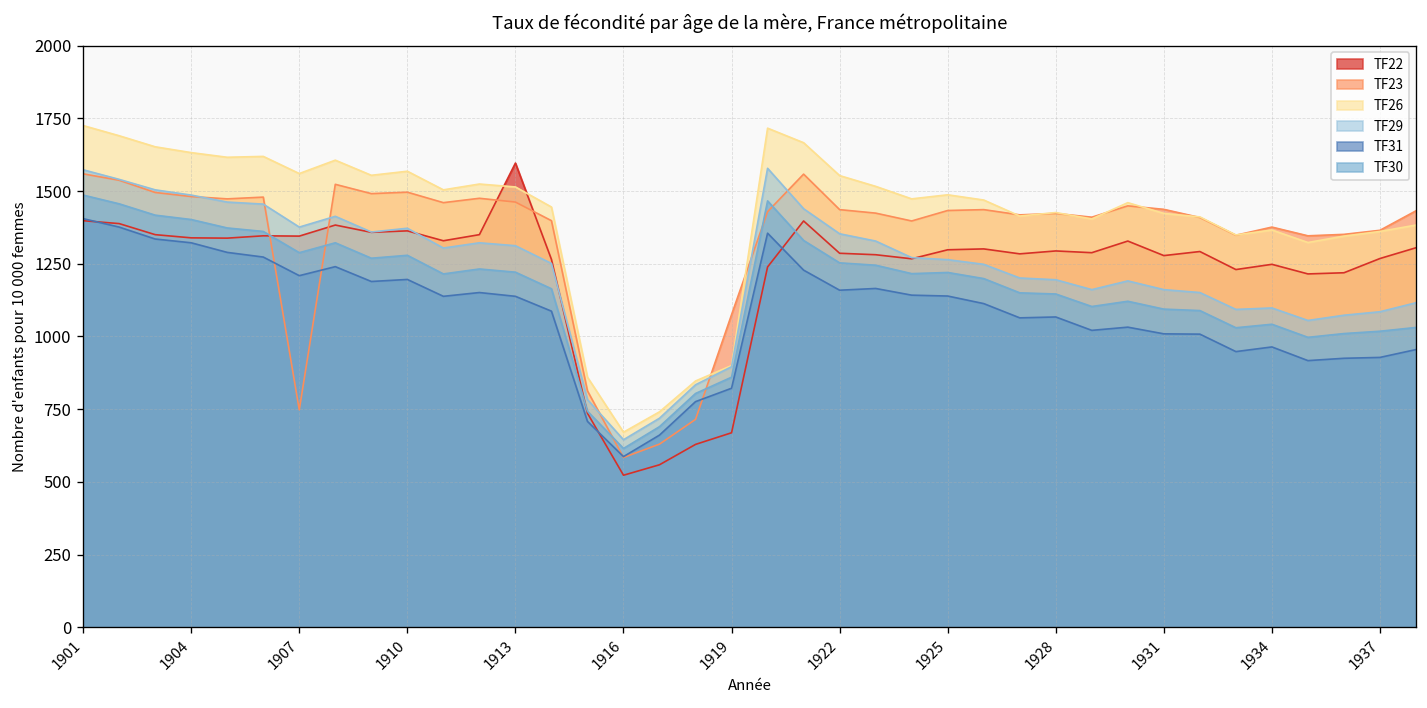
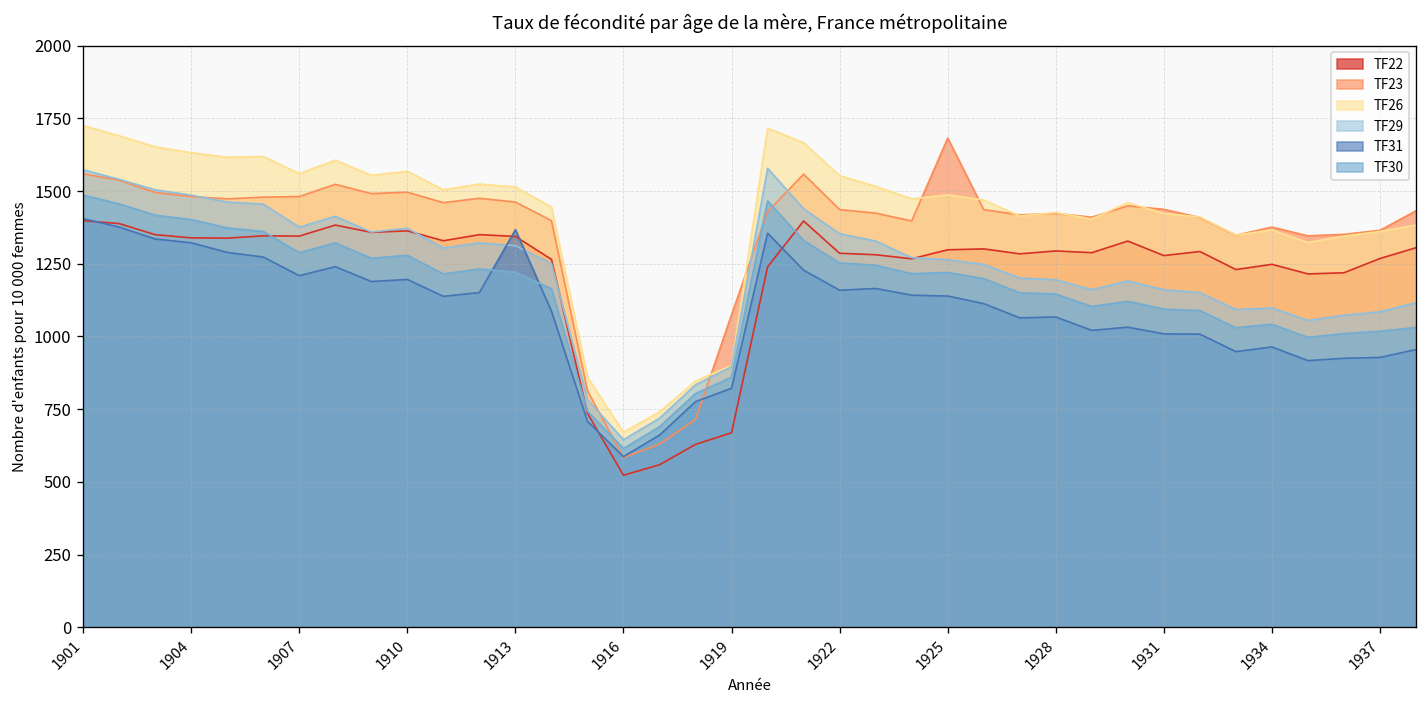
TF23, 1907: 750 -> 1480
TF22, 1913: 1600 -> 1340
TF31, 1913: 1140 -> 1370
TF23, 1925: 1430 -> 1680
